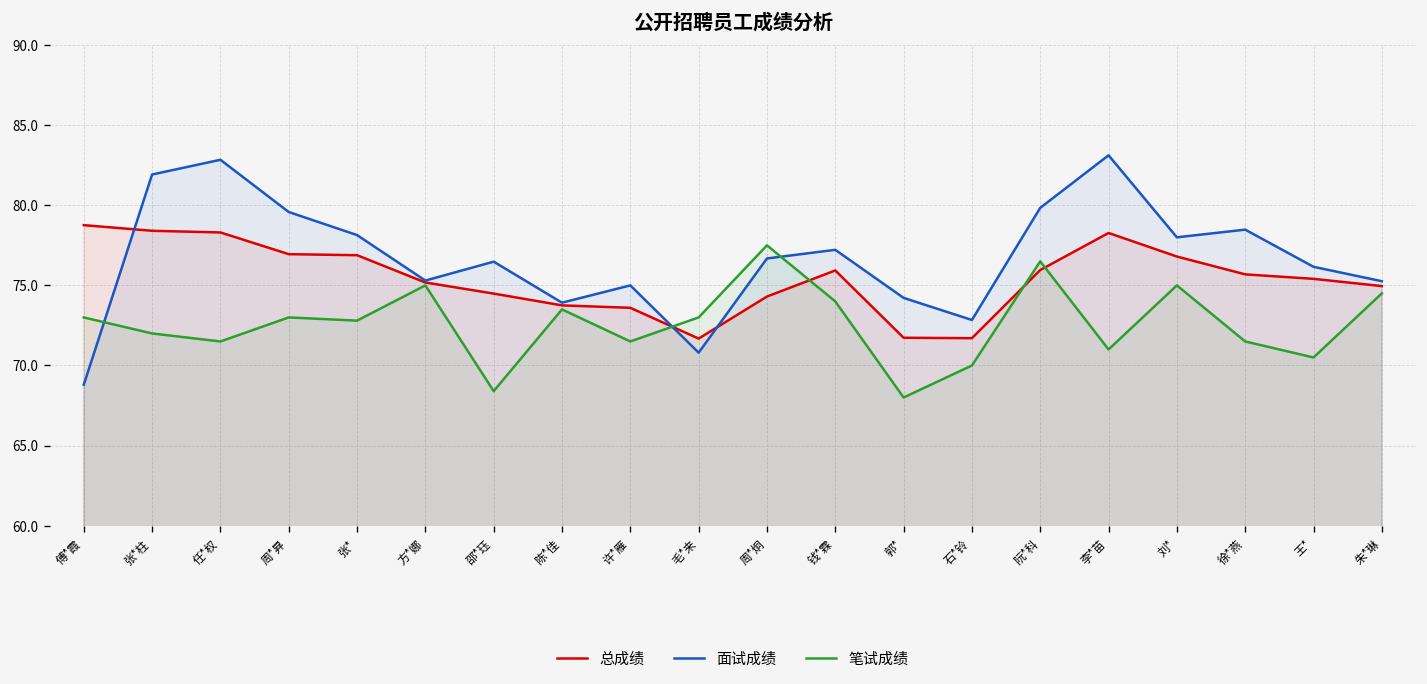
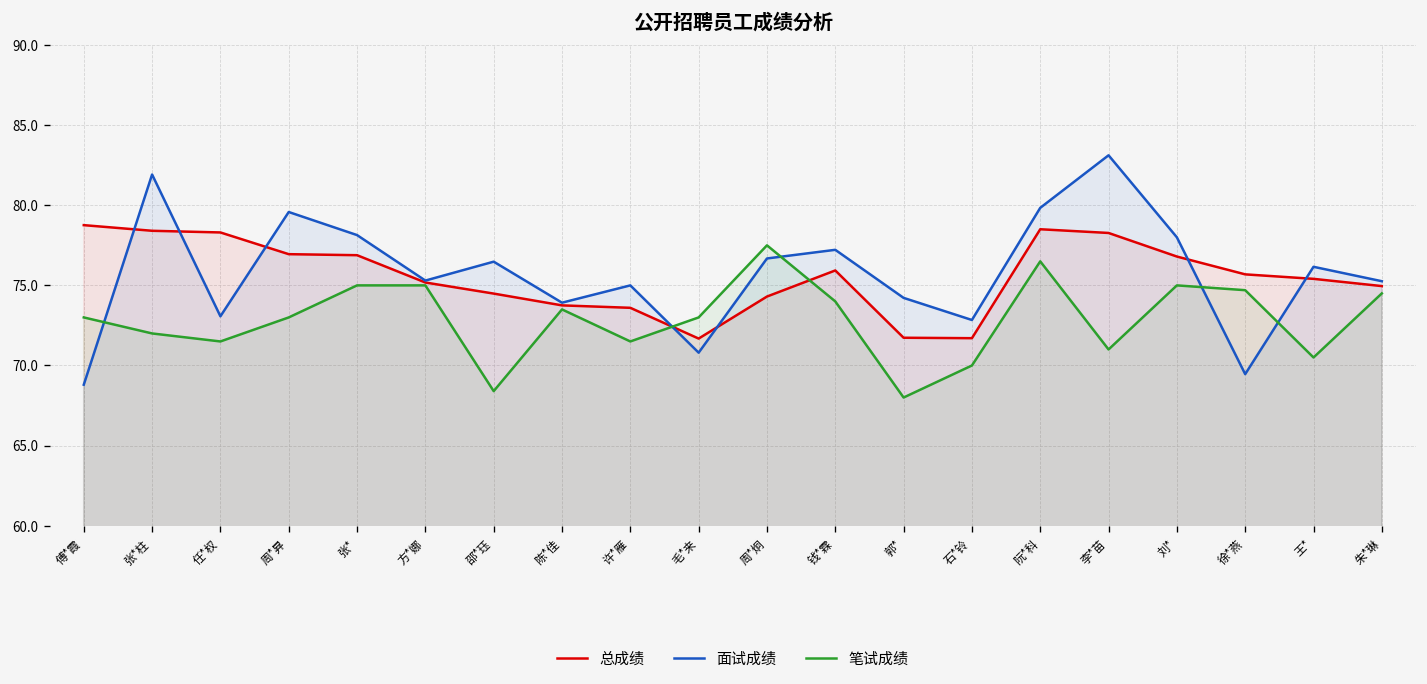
面试成绩, 任*权: 82.8 -> 73.1
笔试成绩, 张*: 72.8 -> 75.0
总成绩, 阮*科: 76.0 -> 78.5
面试成绩, 徐*燕: 78.5 -> 69.5
笔试成绩, 徐*燕: 71.5 -> 74.7
